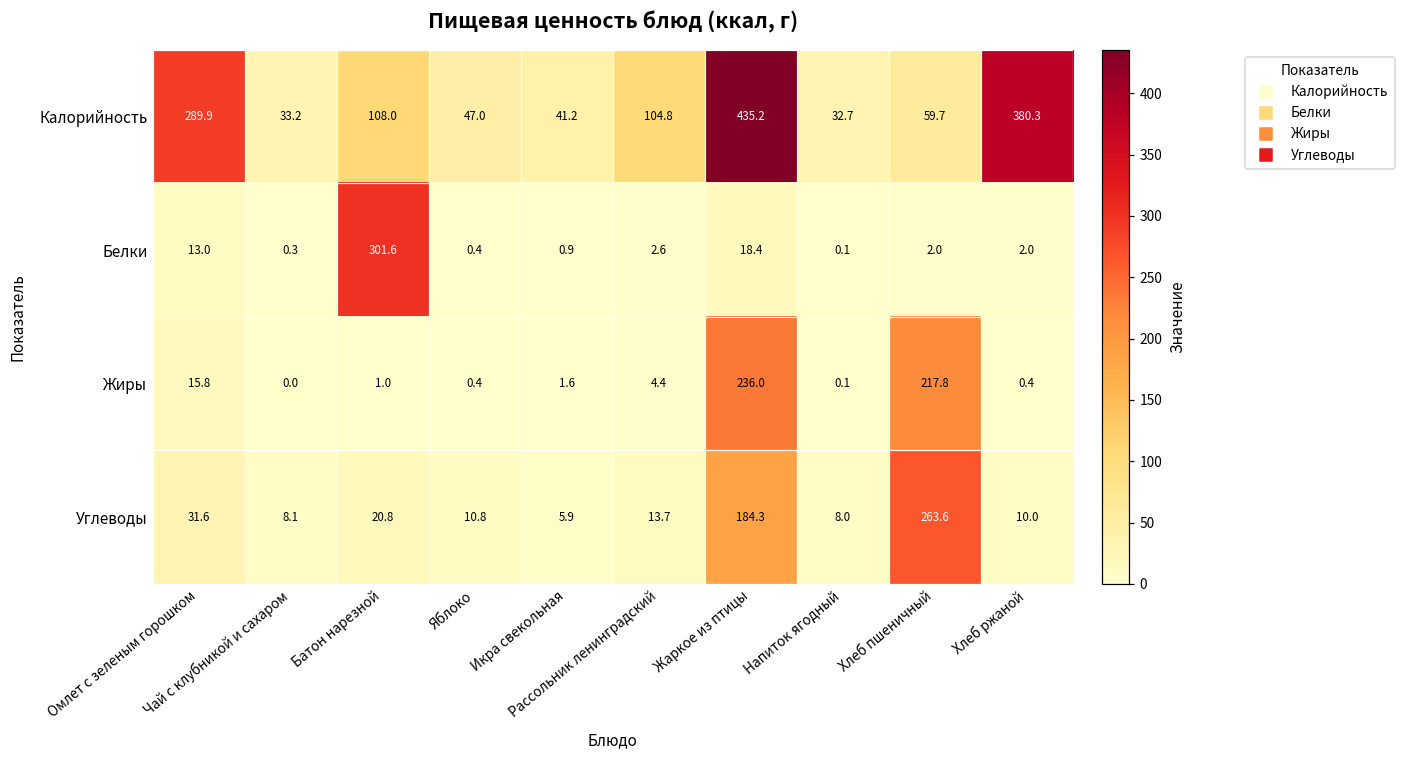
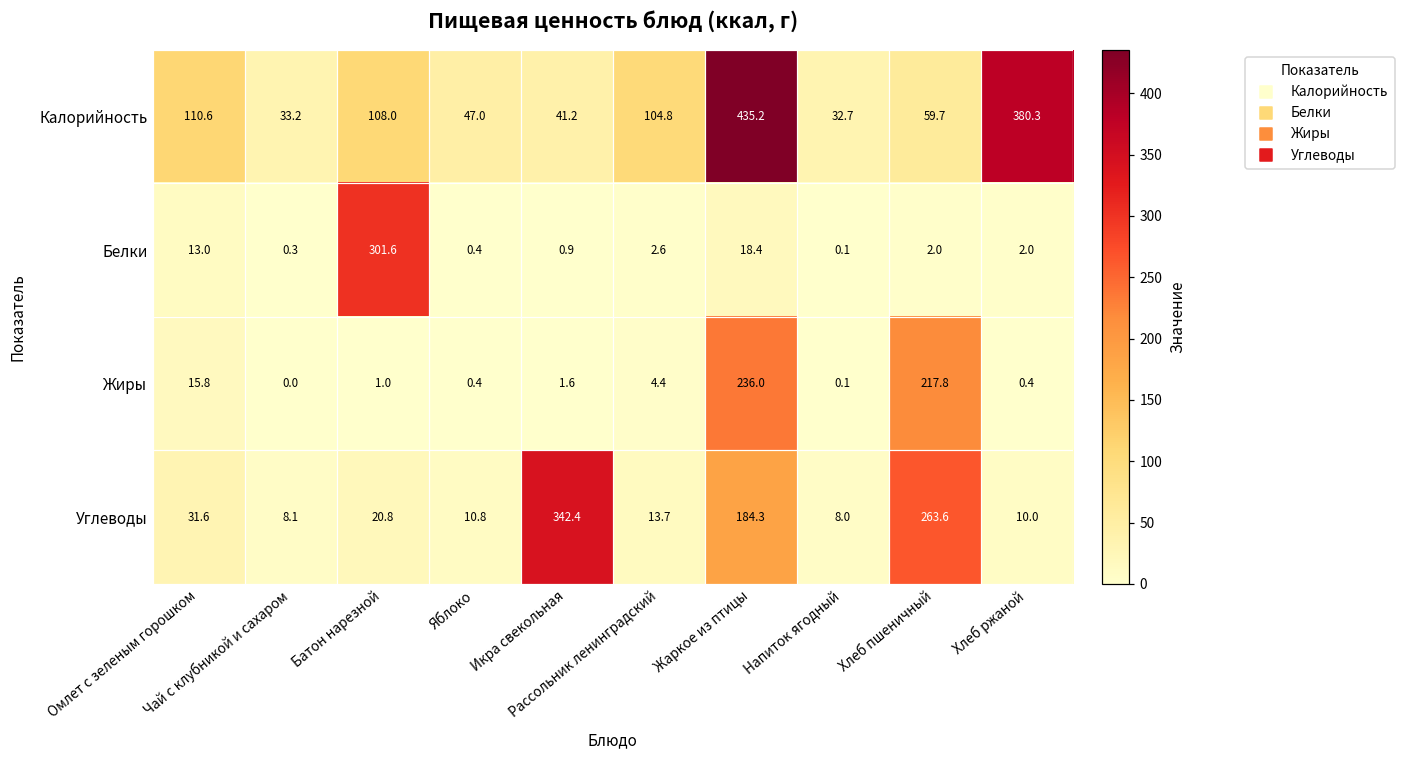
Калорийность, Омлет с зеленым горошком: 289.9 -> 110.6
Углеводы, Икра свекольная: 5.9 -> 342.4
